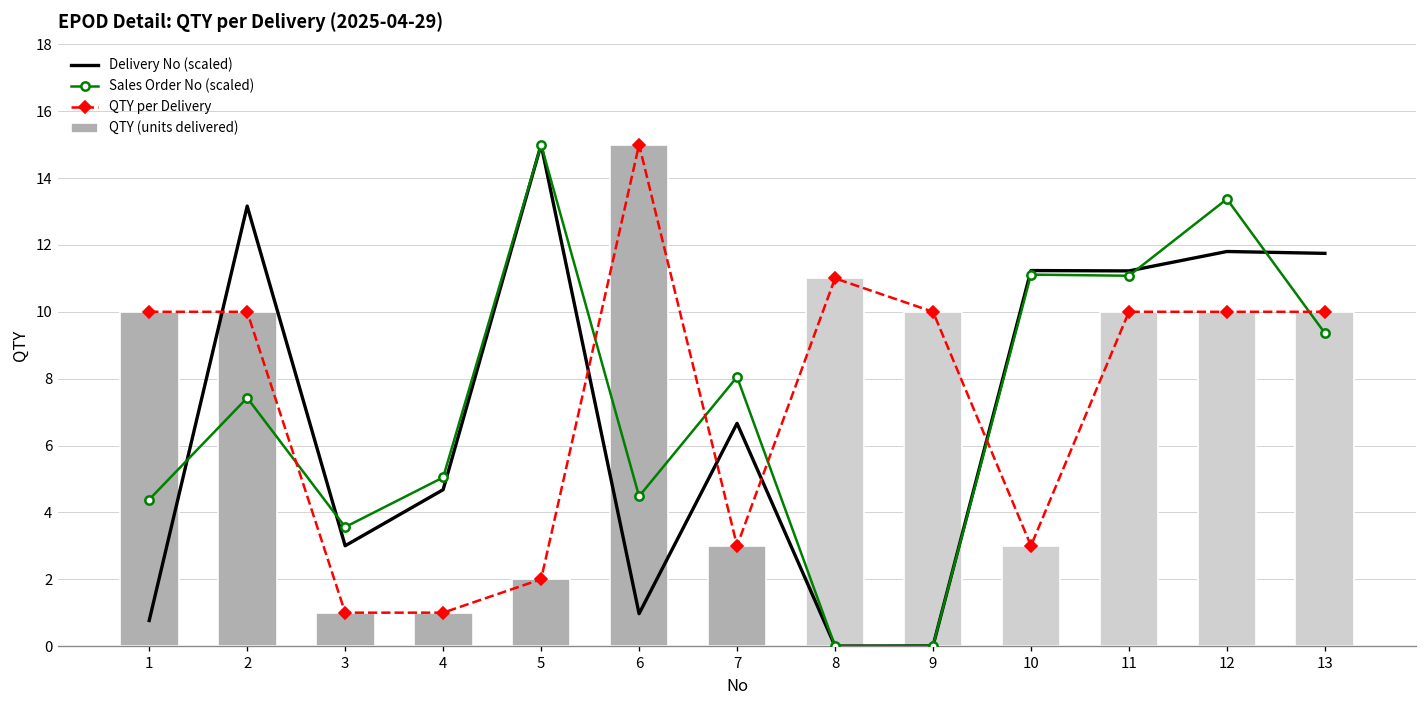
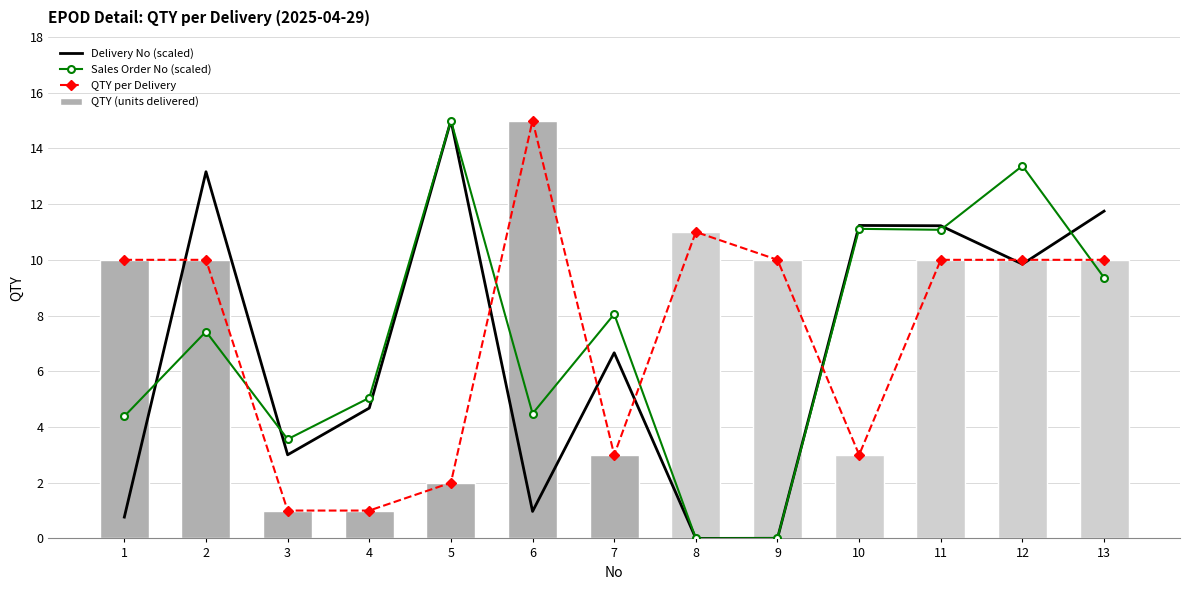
Delivery No (scaled), 12: 11.8 -> 9.8
